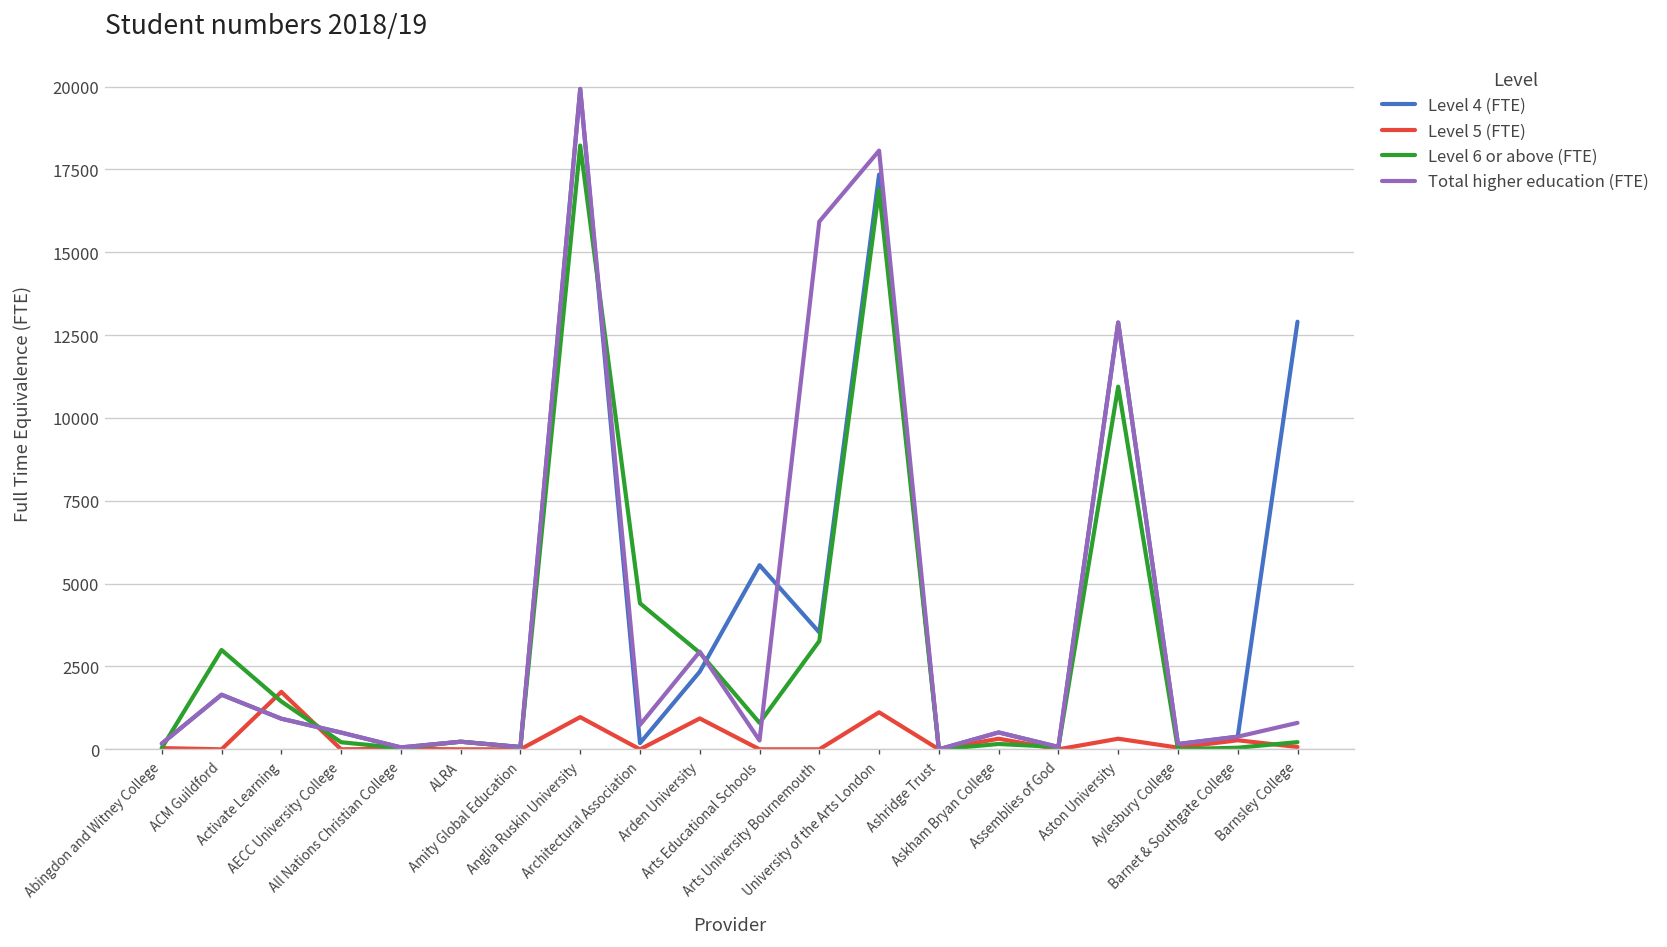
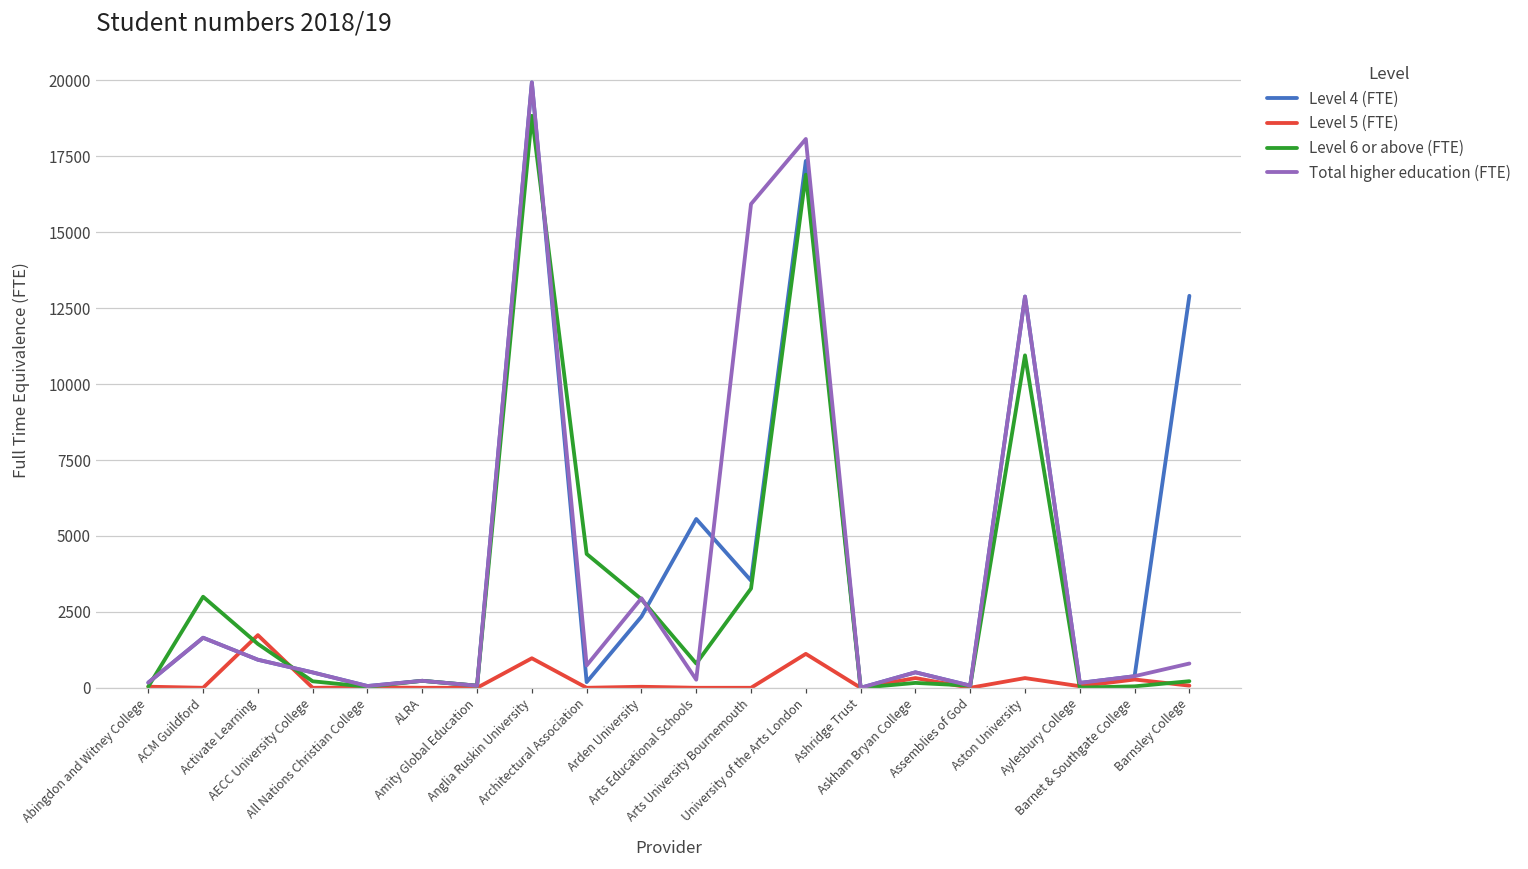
Level 6 or above (FTE), Anglia Ruskin University: 18200 -> 18800
Level 5 (FTE), Arden University: 900 -> 0
